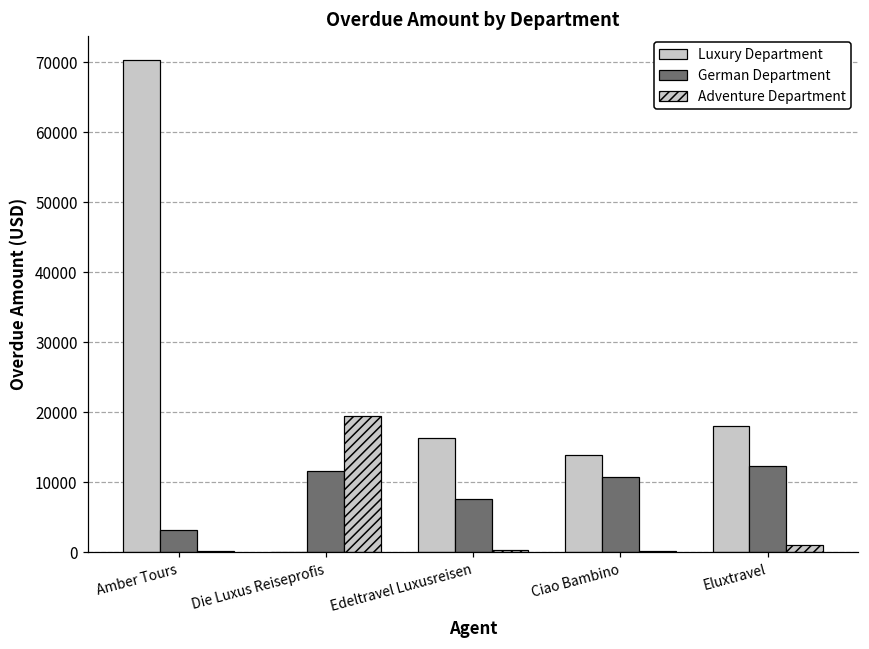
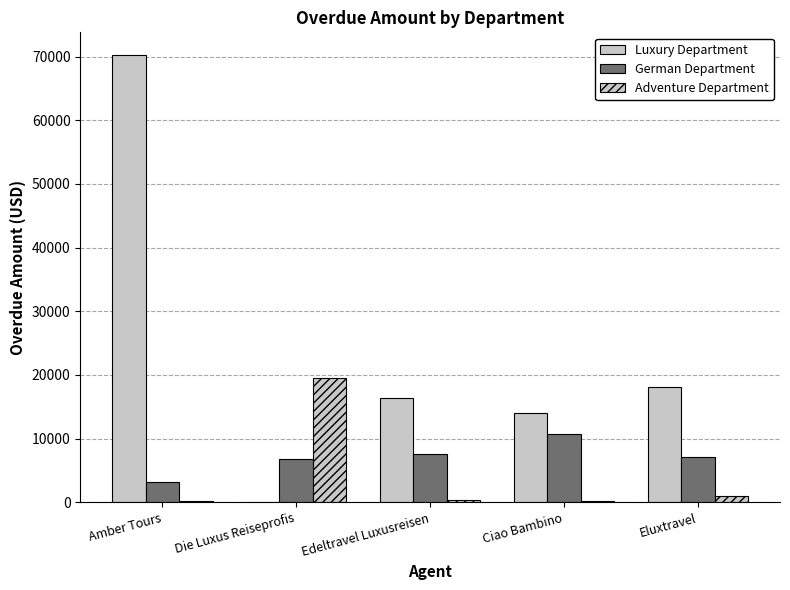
German Department, Die Luxus Reiseprofis: 12000 -> 7000
German Department, Eluxtravel: 12000 -> 7000
